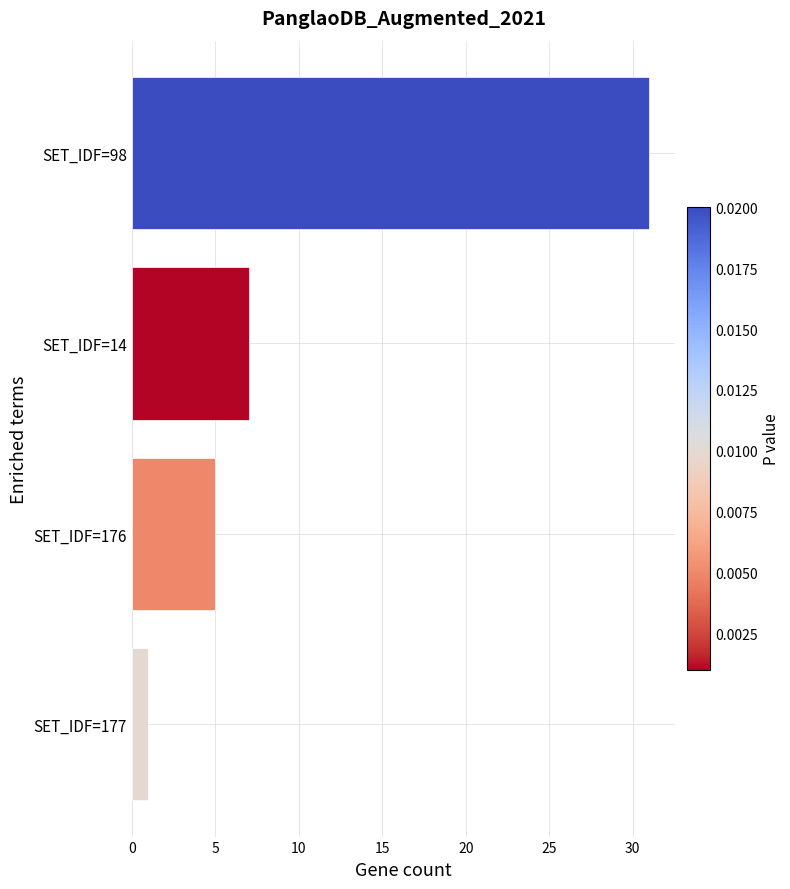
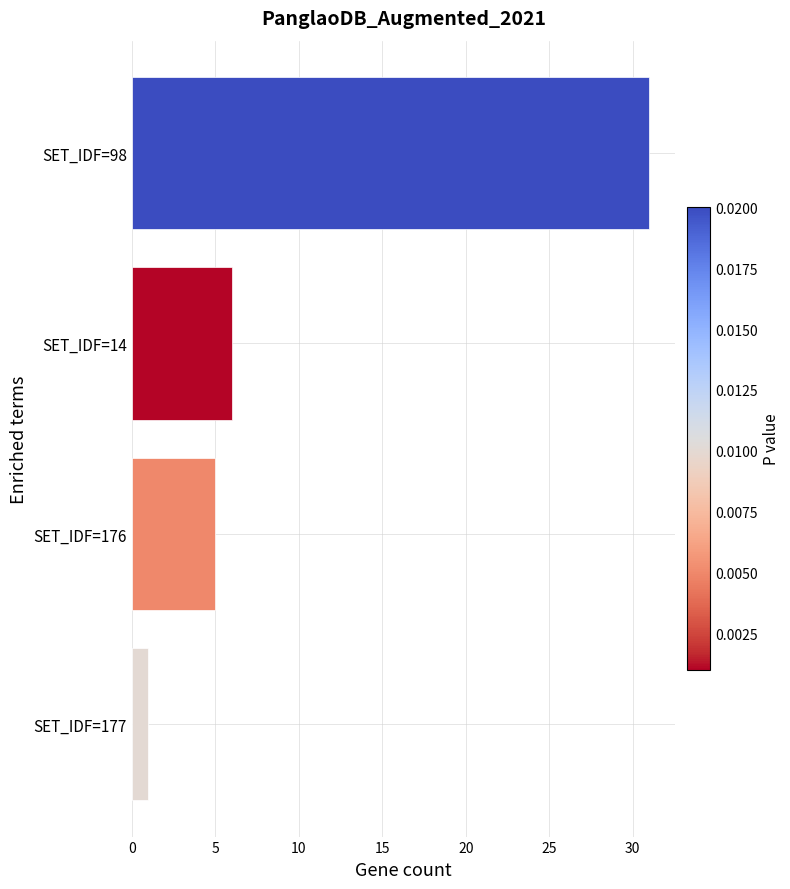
SET_IDF=14: 7 -> 6
